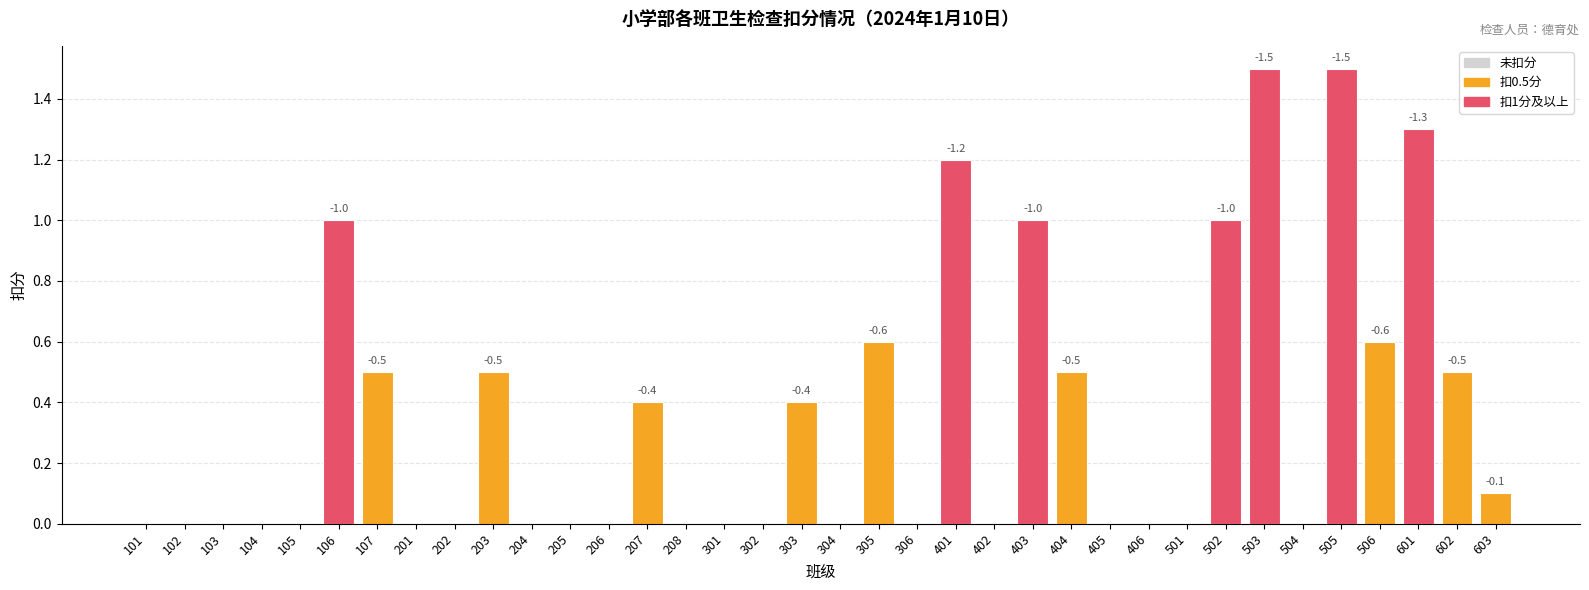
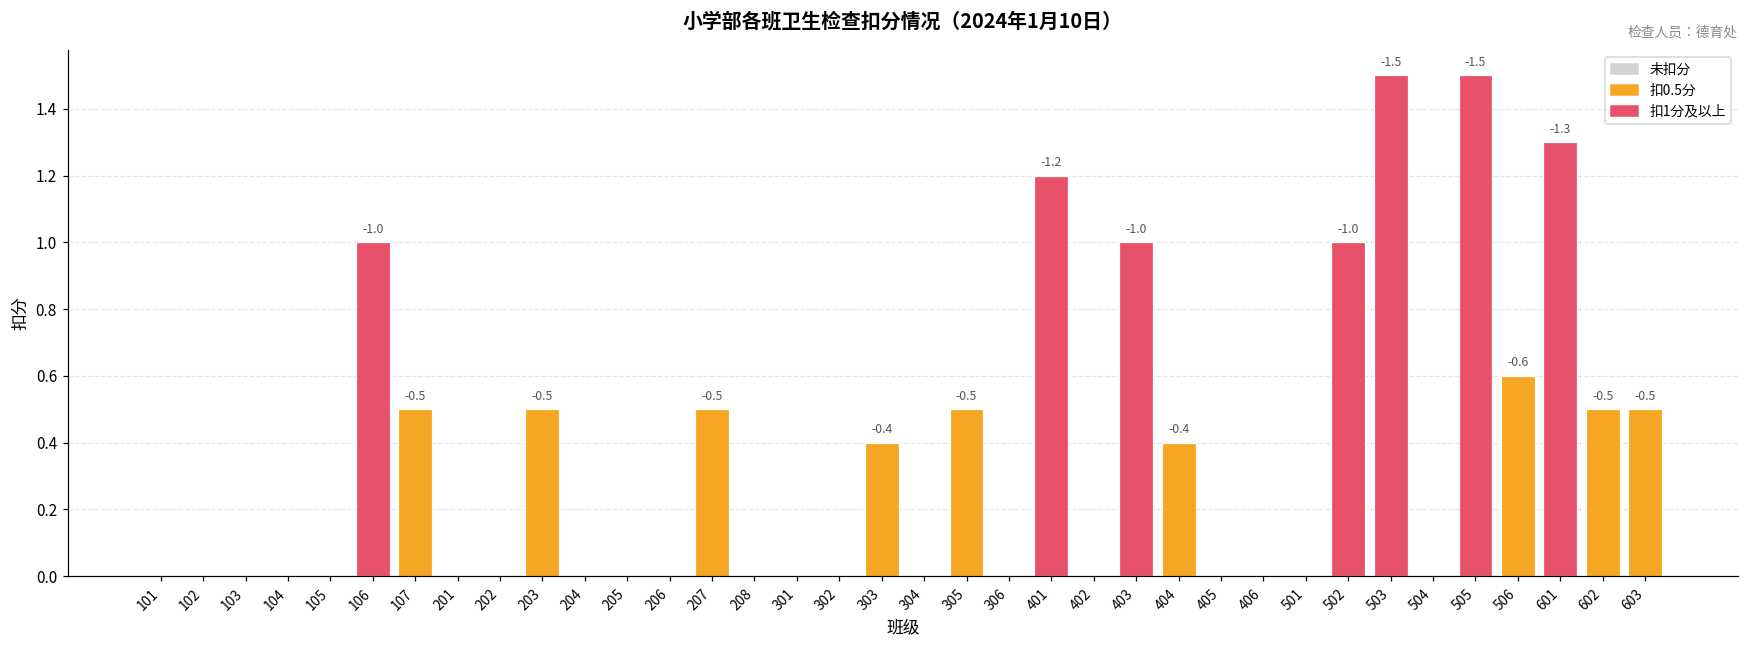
207: -0.4 -> -0.5
305: -0.6 -> -0.5
404: -0.5 -> -0.4
603: -0.1 -> -0.5
